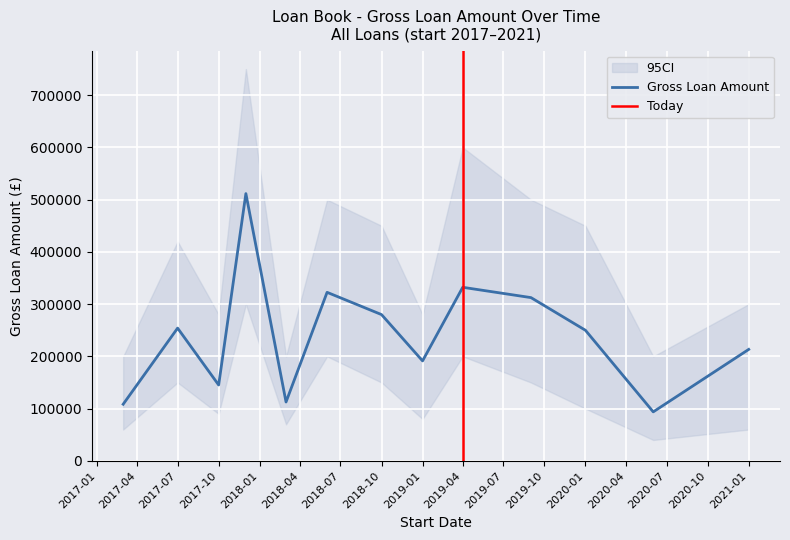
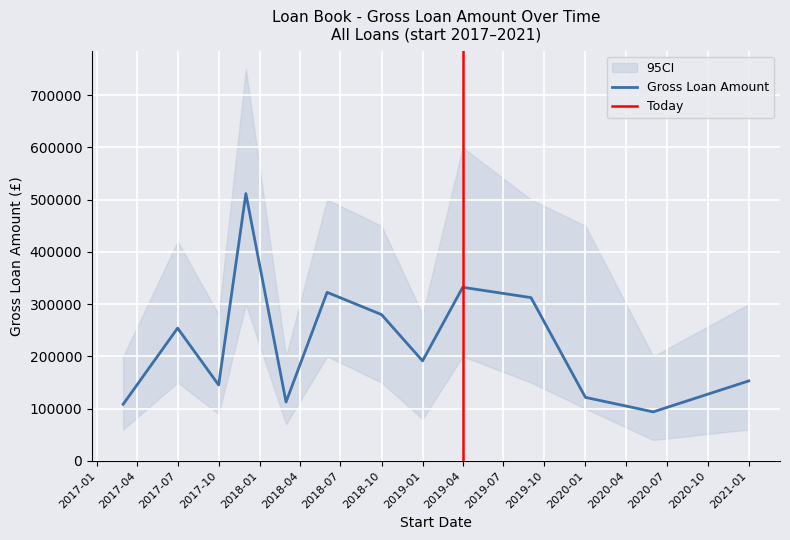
Gross Loan Amount, 2020-01: 250000 -> 120000
Gross Loan Amount, 2021-01: 210000 -> 150000
